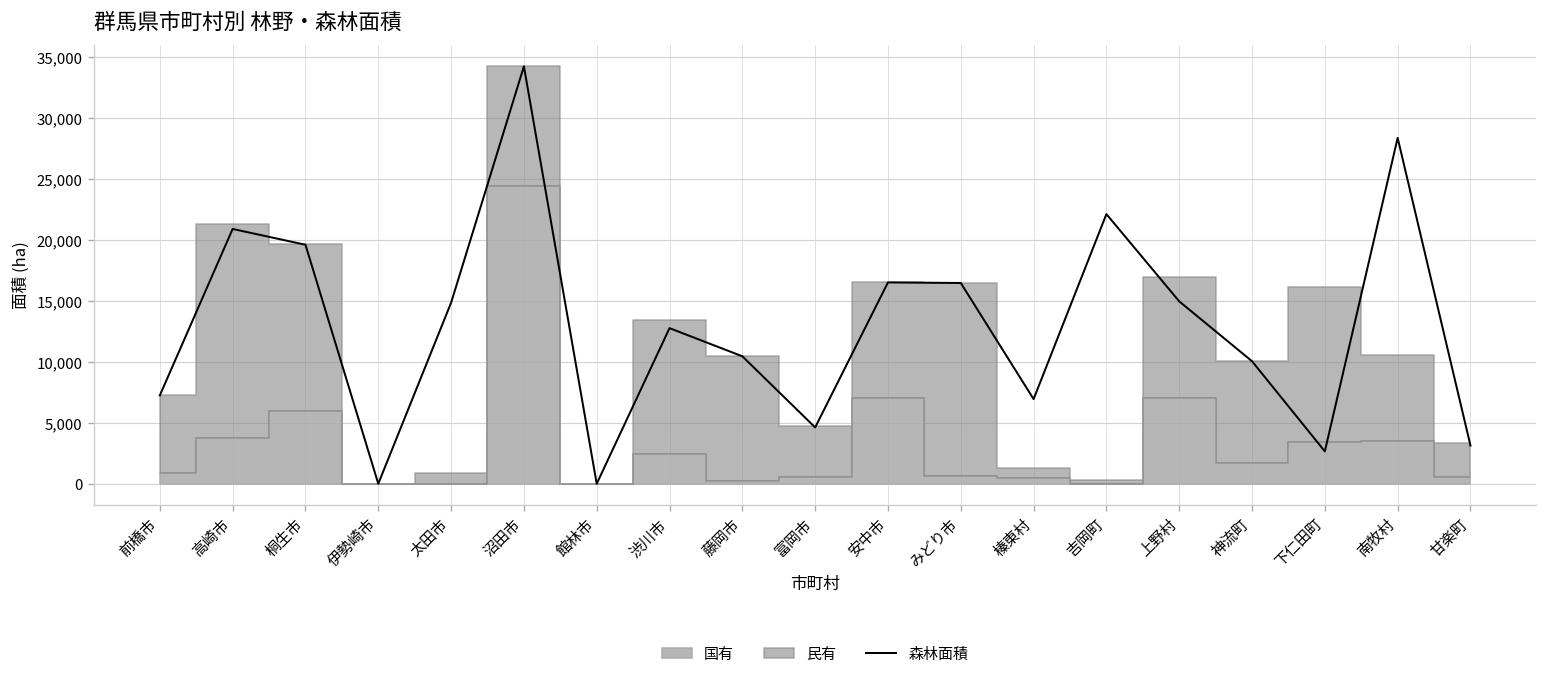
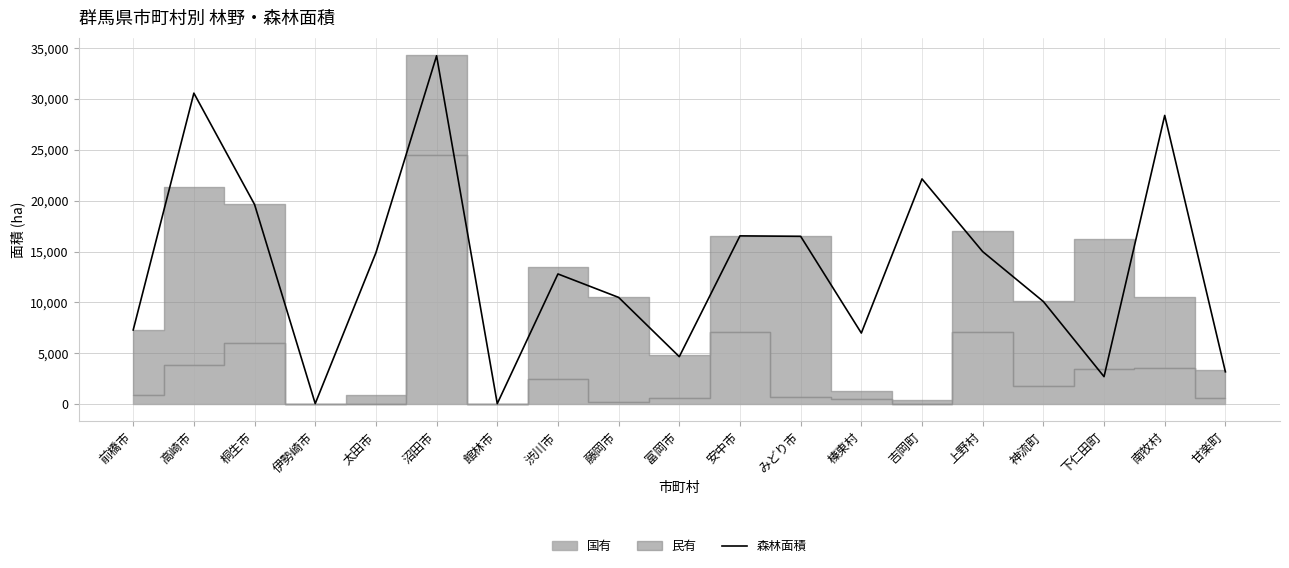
森林面積, 高崎市: 20,900 -> 30,600
